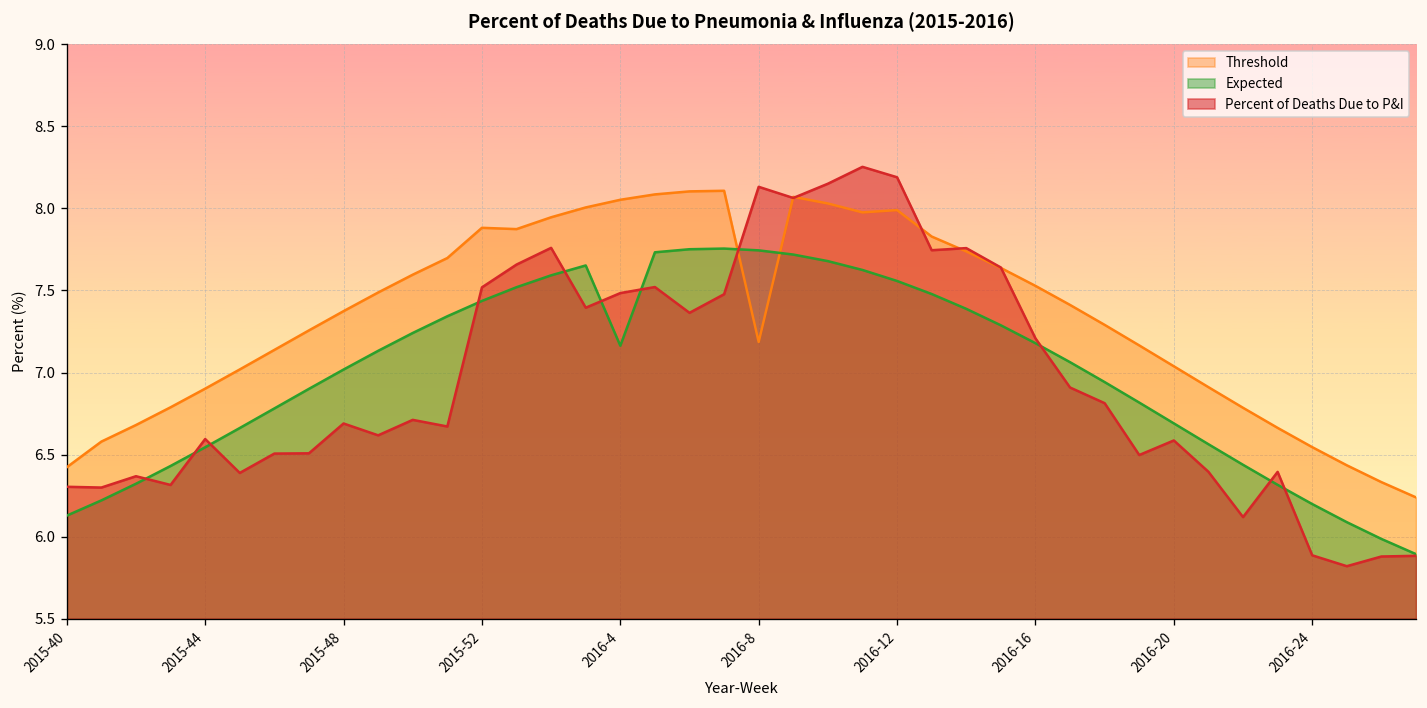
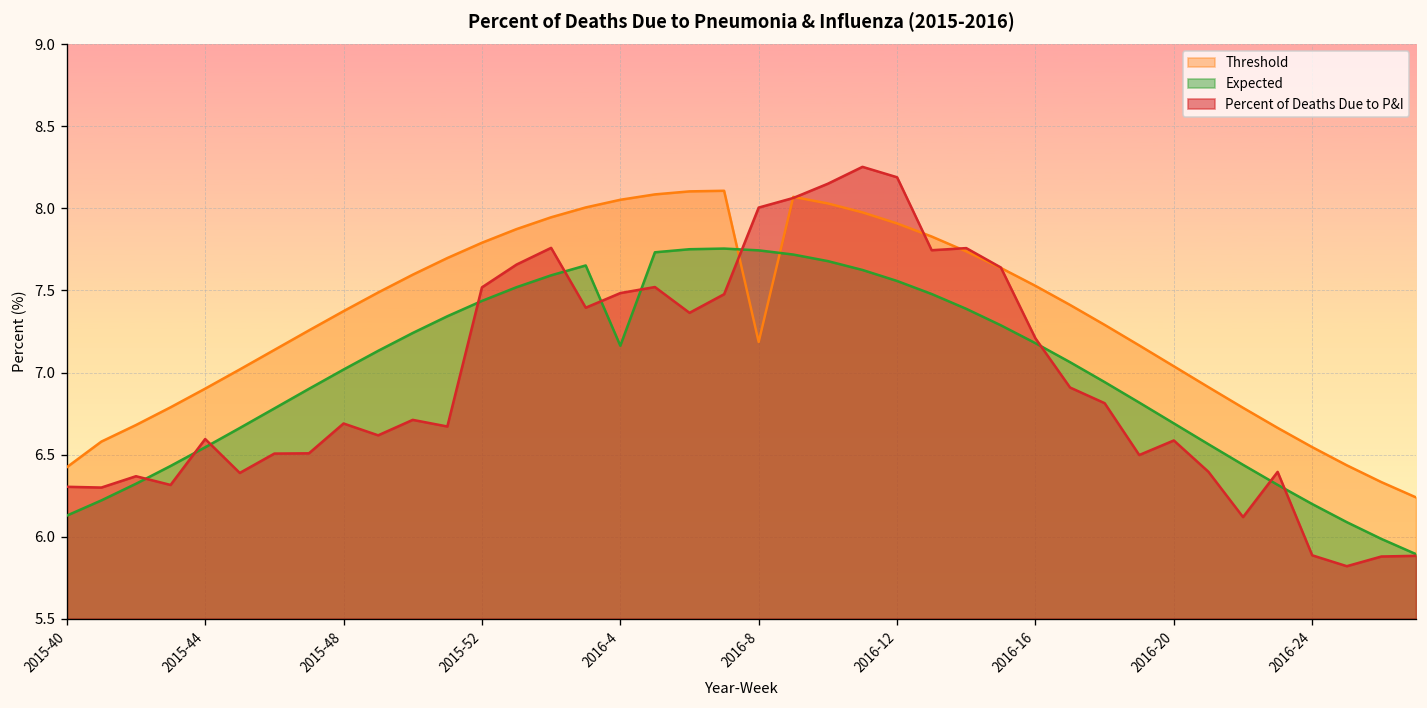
Threshold, 2015-52: 7.88 -> 7.79
Percent of Deaths Due to P&I, 2016-8: 8.13 -> 8.01
Threshold, 2016-12: 7.99 -> 7.91
